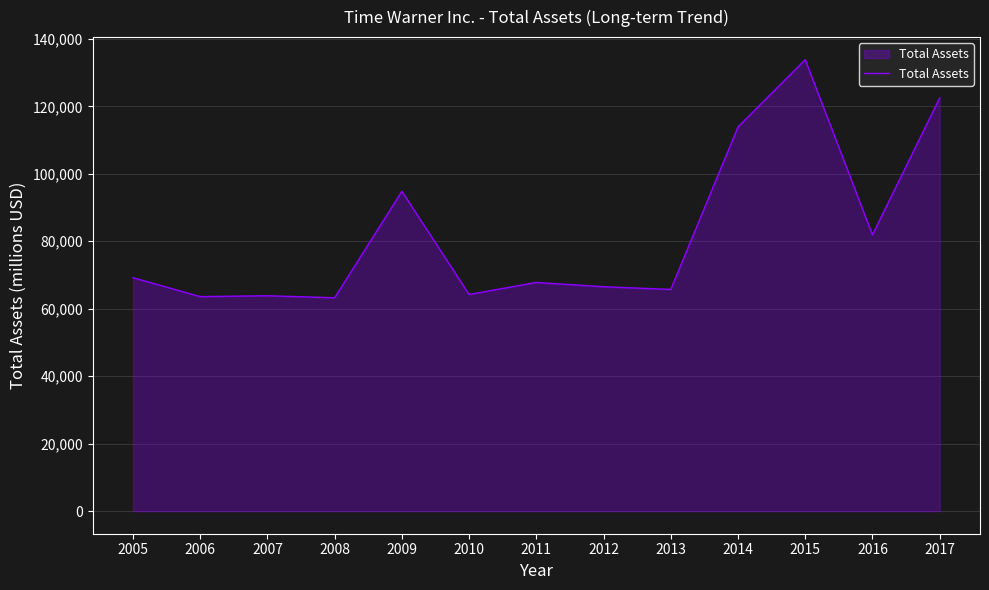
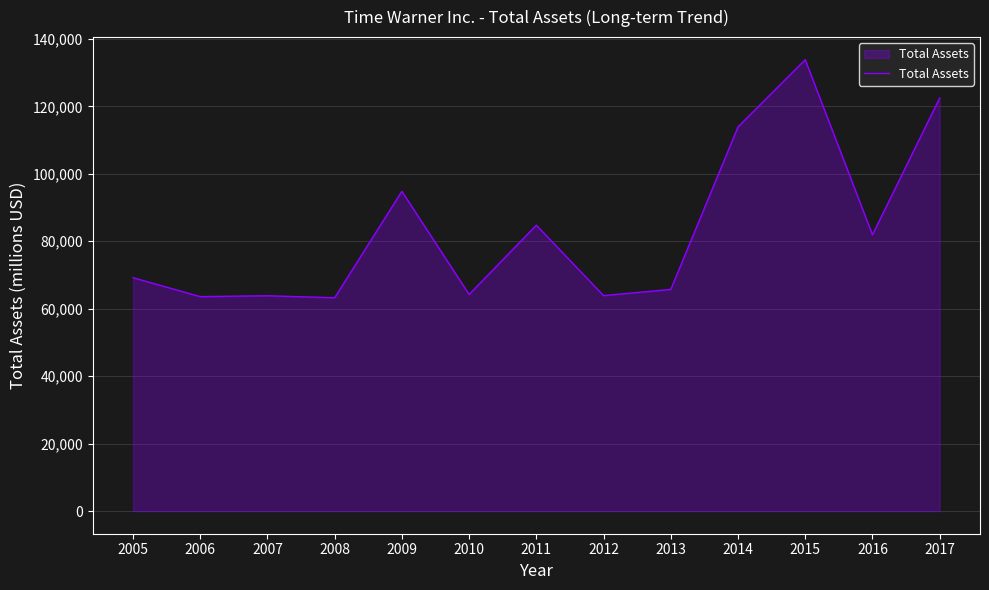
2011: 68,000 -> 85,000
2012: 67,000 -> 64,000
